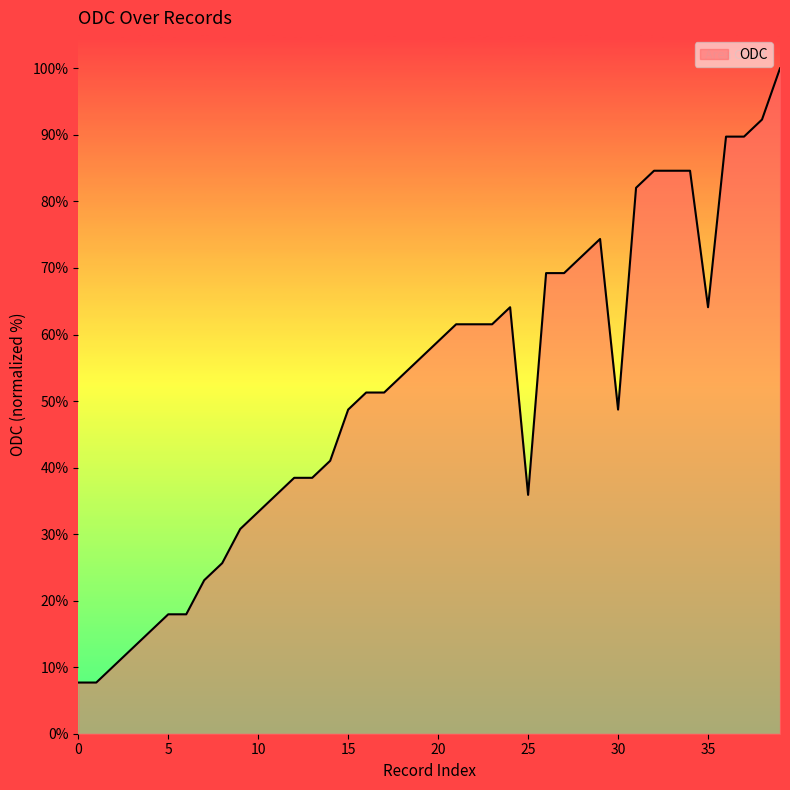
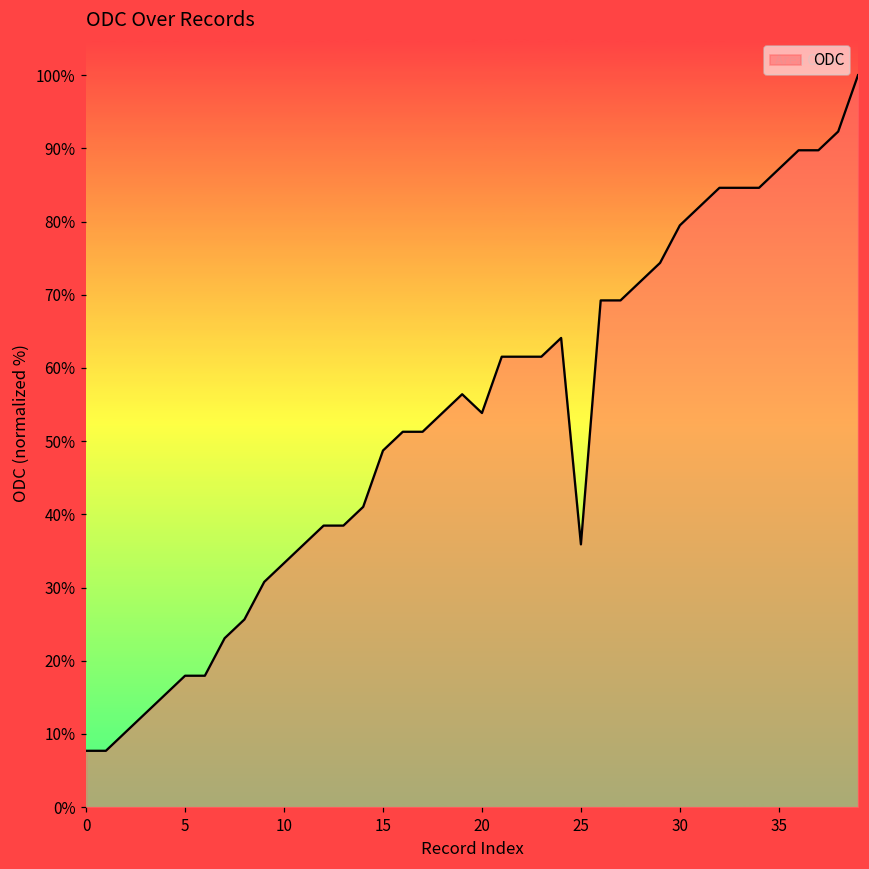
20: 59% -> 54%
30: 49% -> 79%
35: 64% -> 87%
